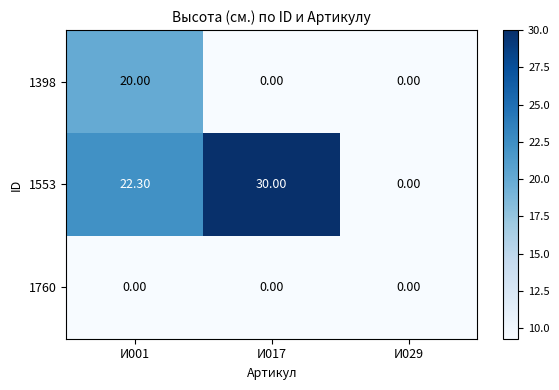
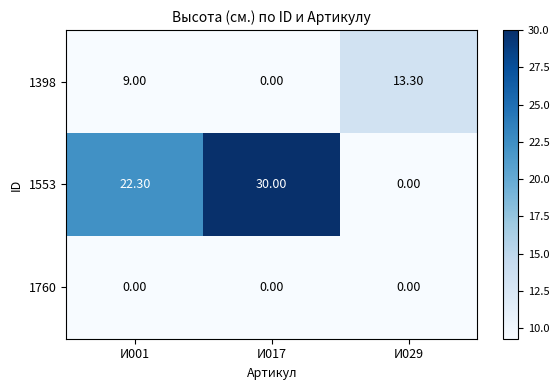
1398, И001: 20.00 -> 9.00
1398, И029: 0.00 -> 13.30
